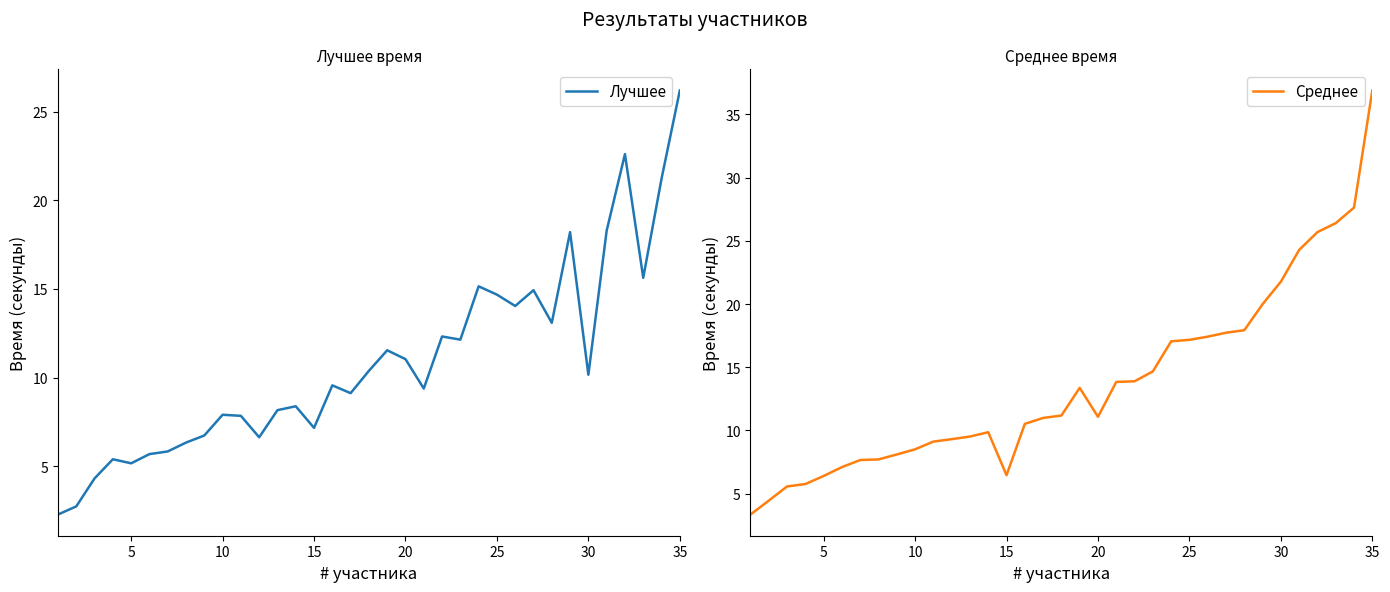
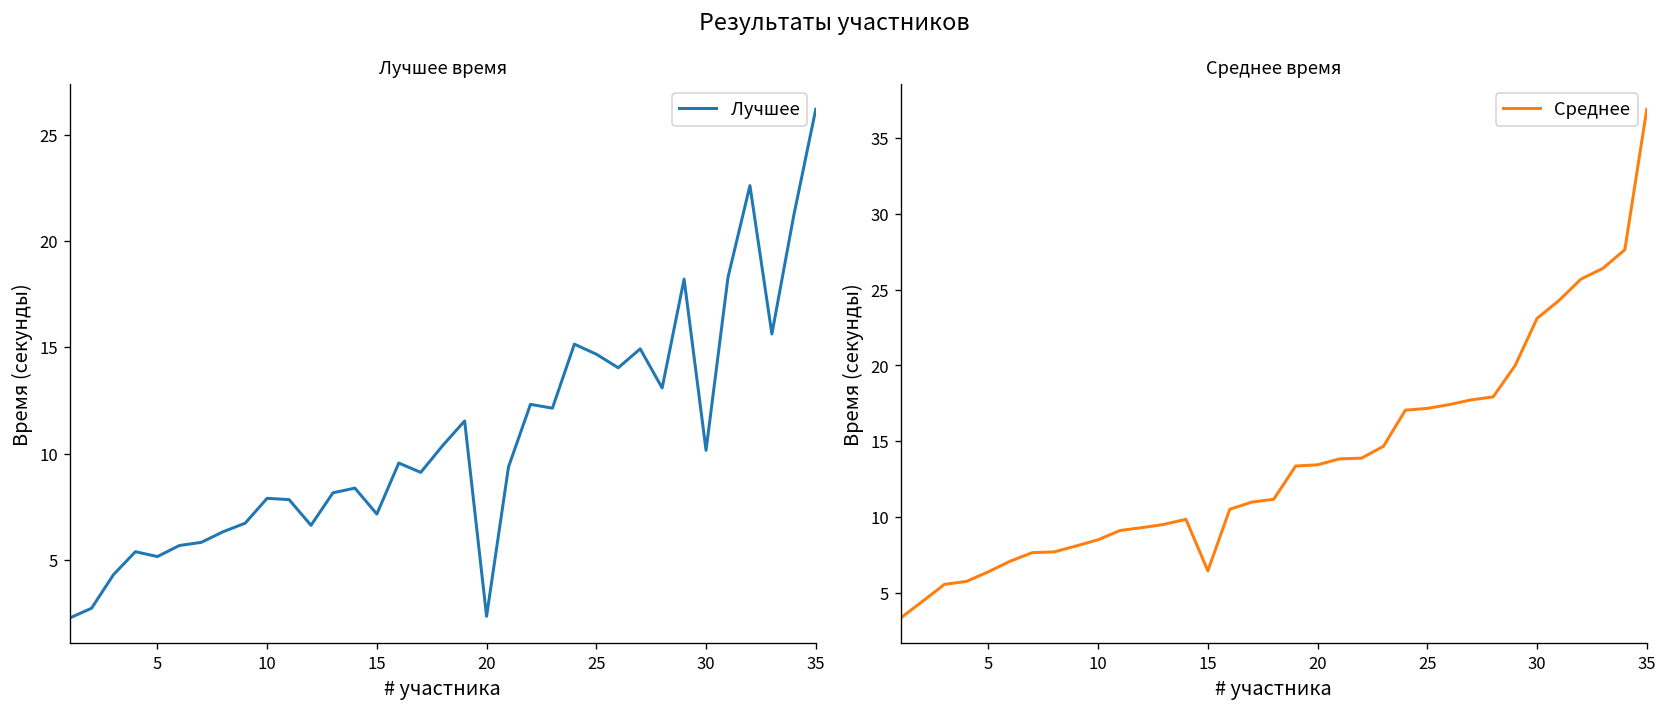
Лучшее время, 20: 11.0 -> 2.4
Среднее время, 20: 11.1 -> 13.5
Среднее время, 30: 21.8 -> 23.1
